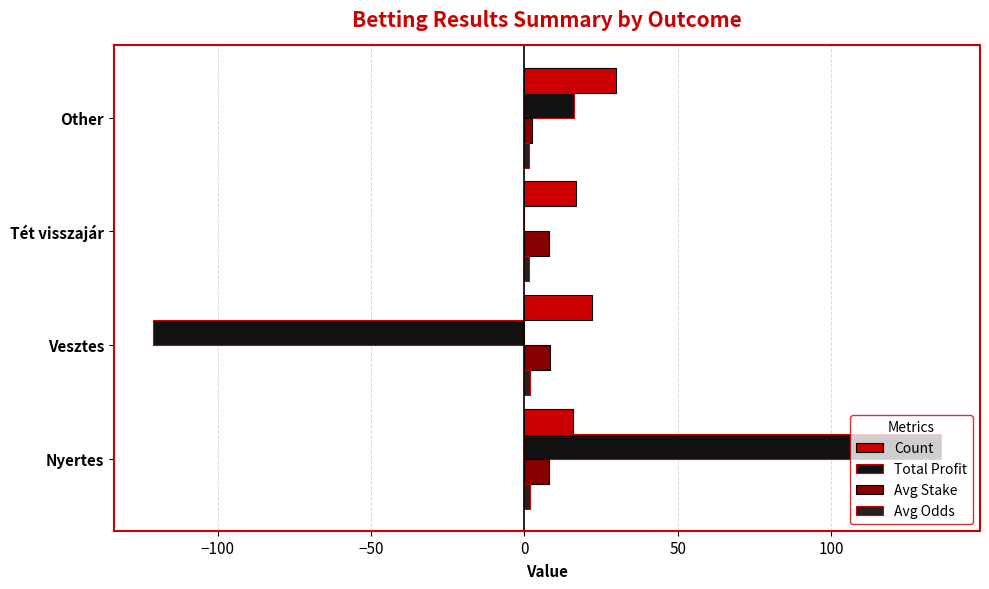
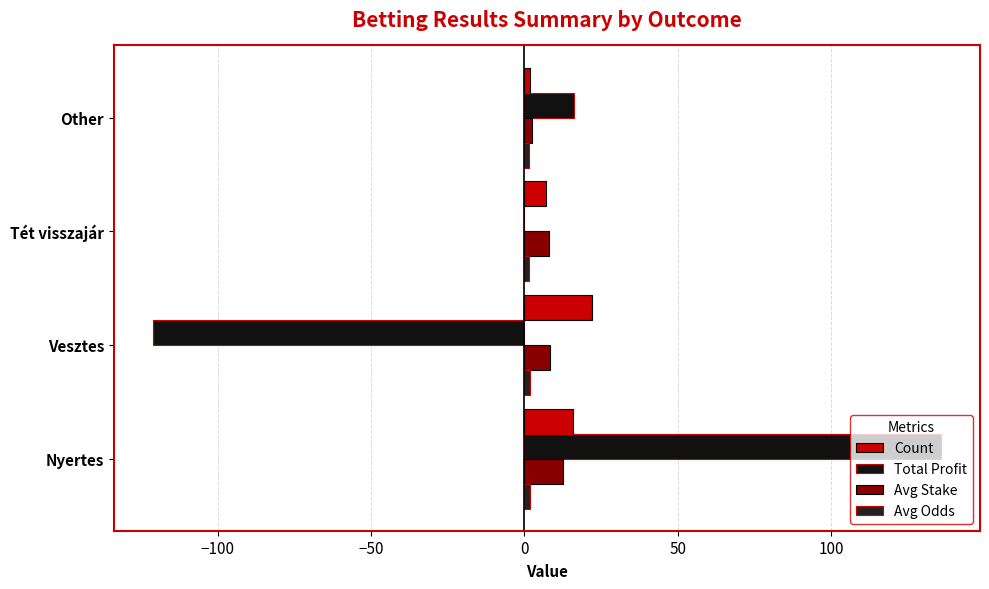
Count, Other: 30 -> 2
Count, Tét visszajár: 17 -> 7
Avg Stake, Nyertes: 8 -> 13
